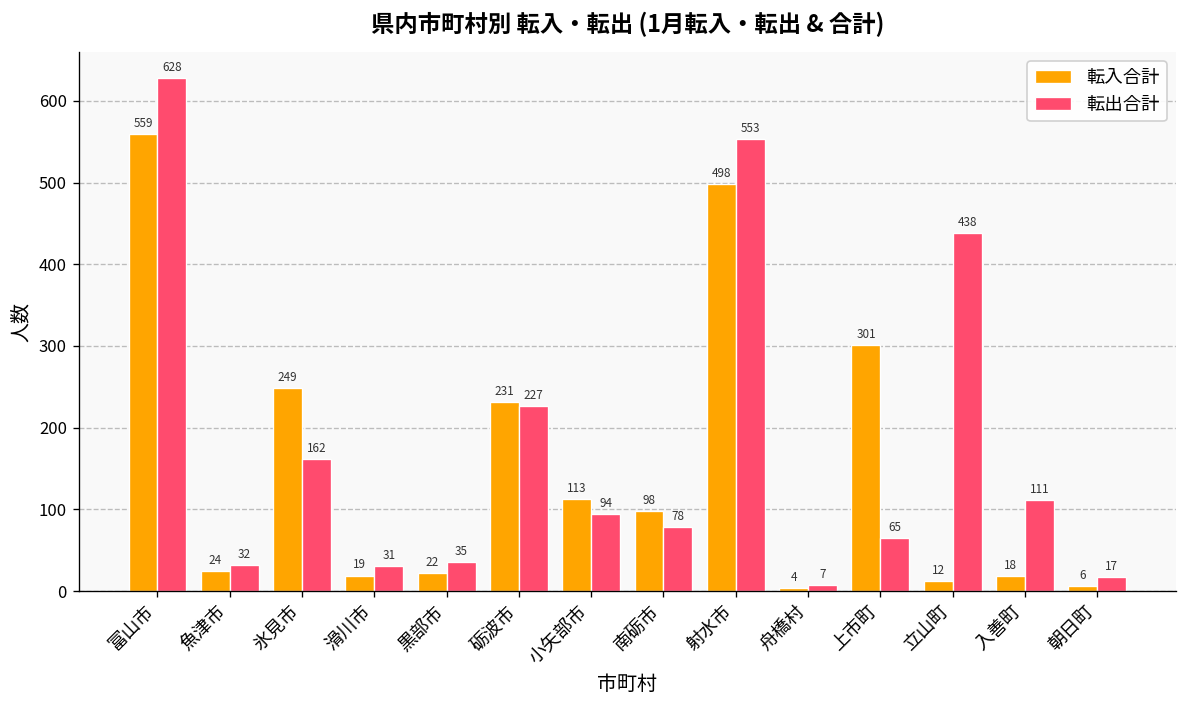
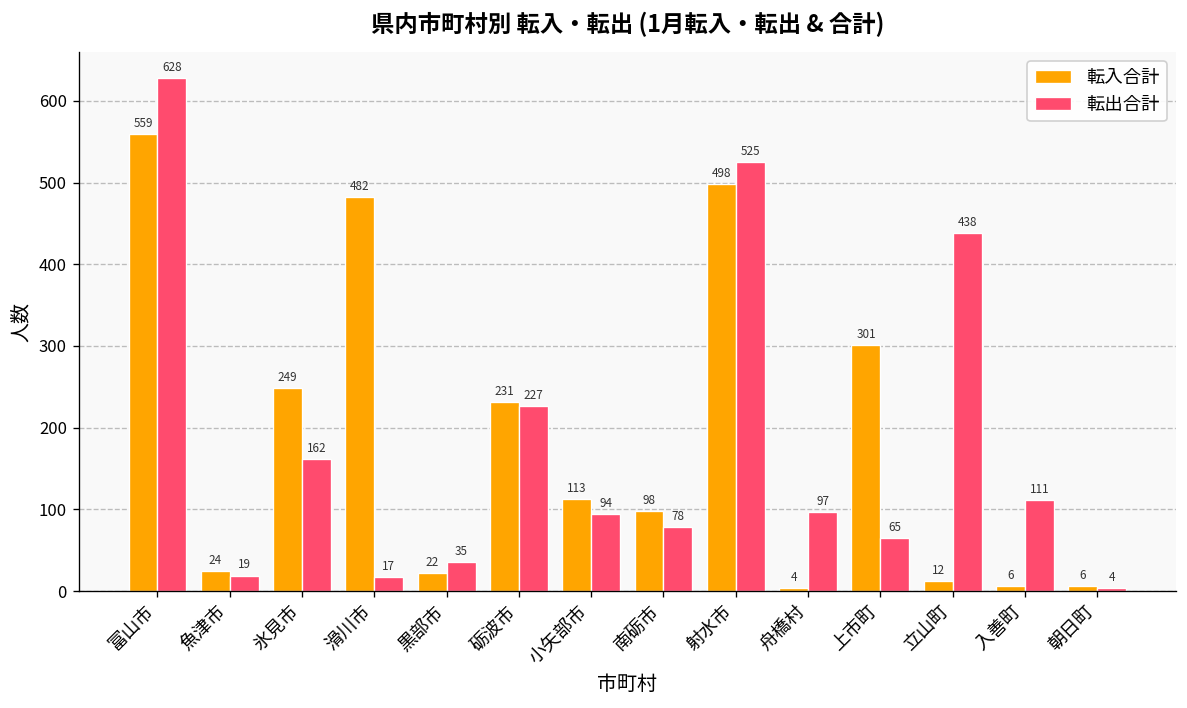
転出合計, 魚津市: 32 -> 19
転入合計, 滑川市: 19 -> 482
転出合計, 滑川市: 31 -> 17
転出合計, 射水市: 553 -> 525
転出合計, 舟橋村: 7 -> 97
転入合計, 入善町: 18 -> 6
転出合計, 朝日町: 17 -> 4
